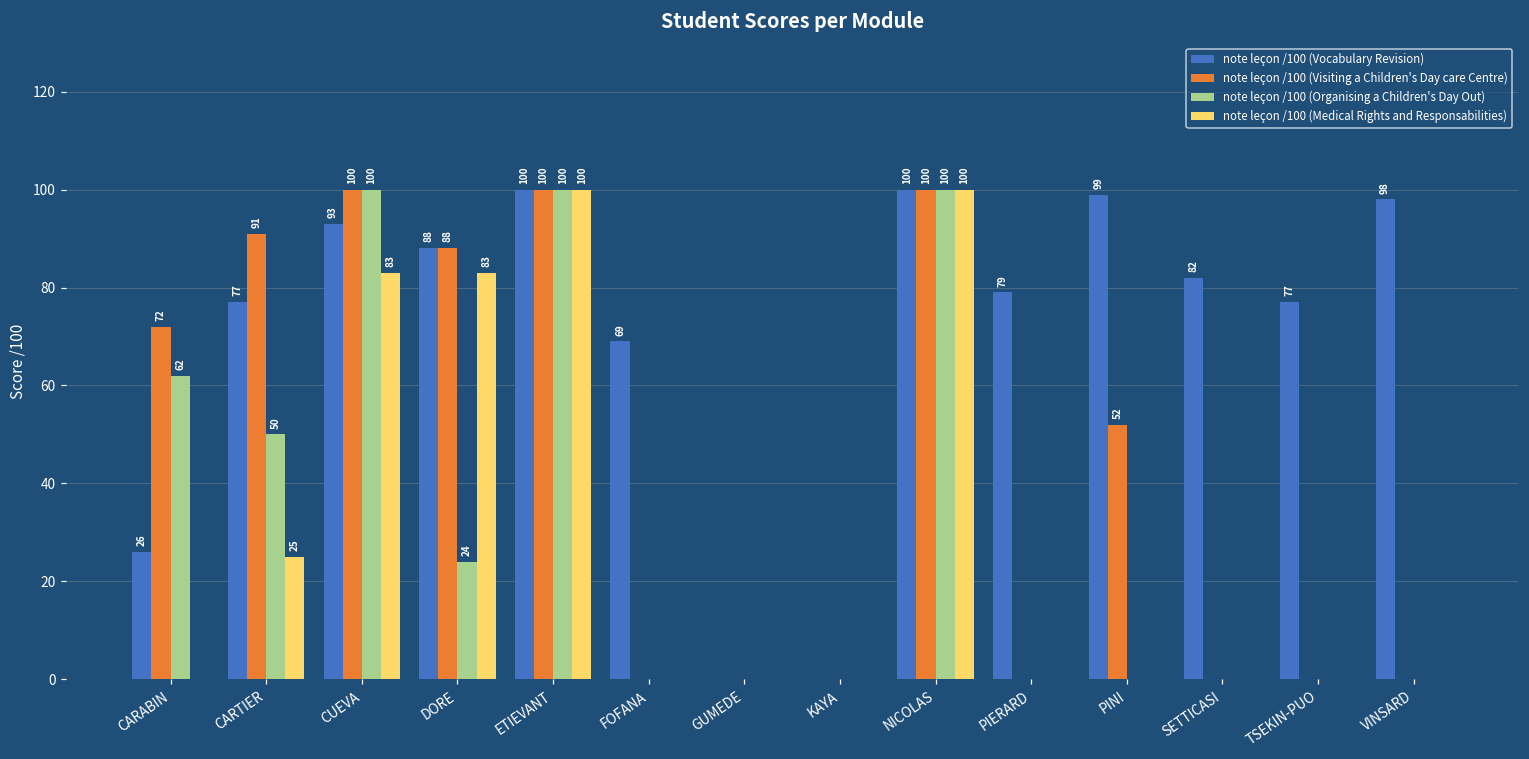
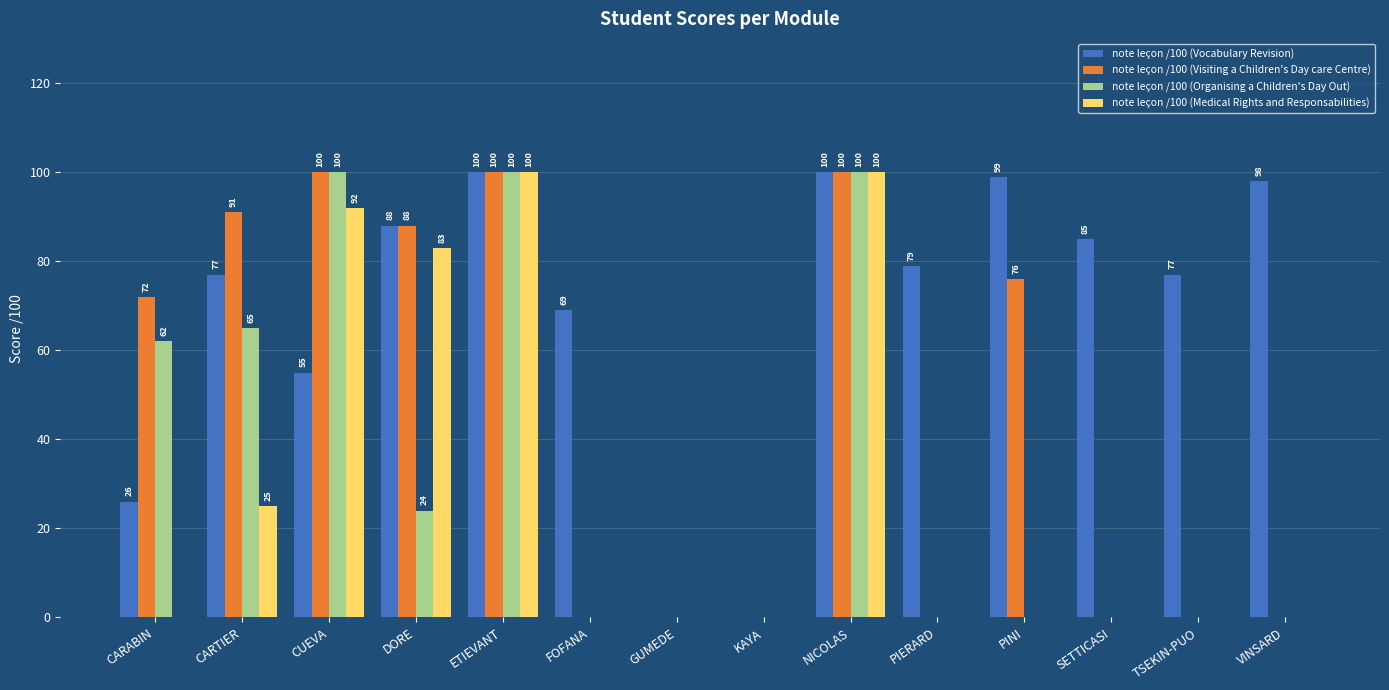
note leçon /100 (Organising a Children's Day Out), CARTIER: 50 -> 65
note leçon /100 (Vocabulary Revision), CUEVA: 93 -> 55
note leçon /100 (Medical Rights and Responsabilities), CUEVA: 83 -> 92
note leçon /100 (Visiting a Children's Day care Centre), PINI: 52 -> 76
note leçon /100 (Vocabulary Revision), SETTICASI: 82 -> 85
